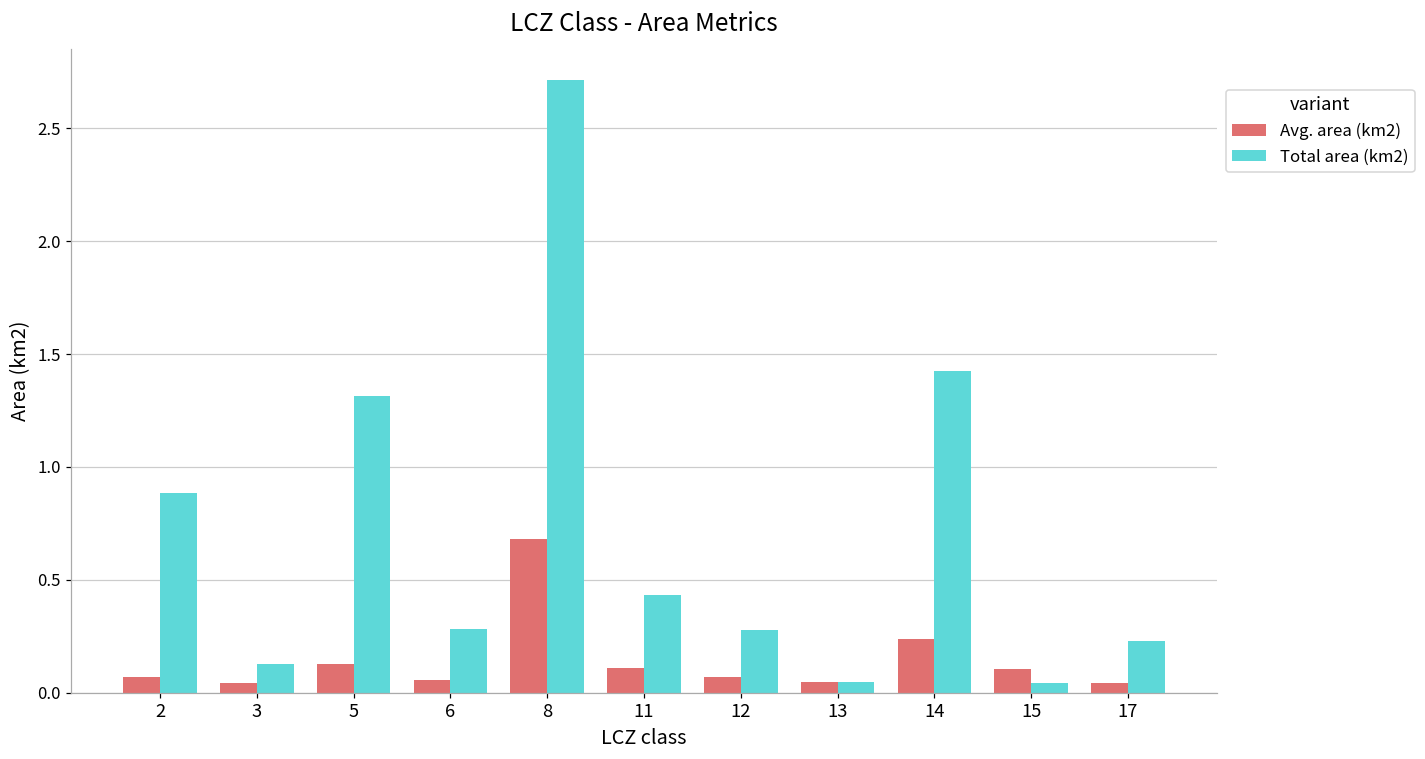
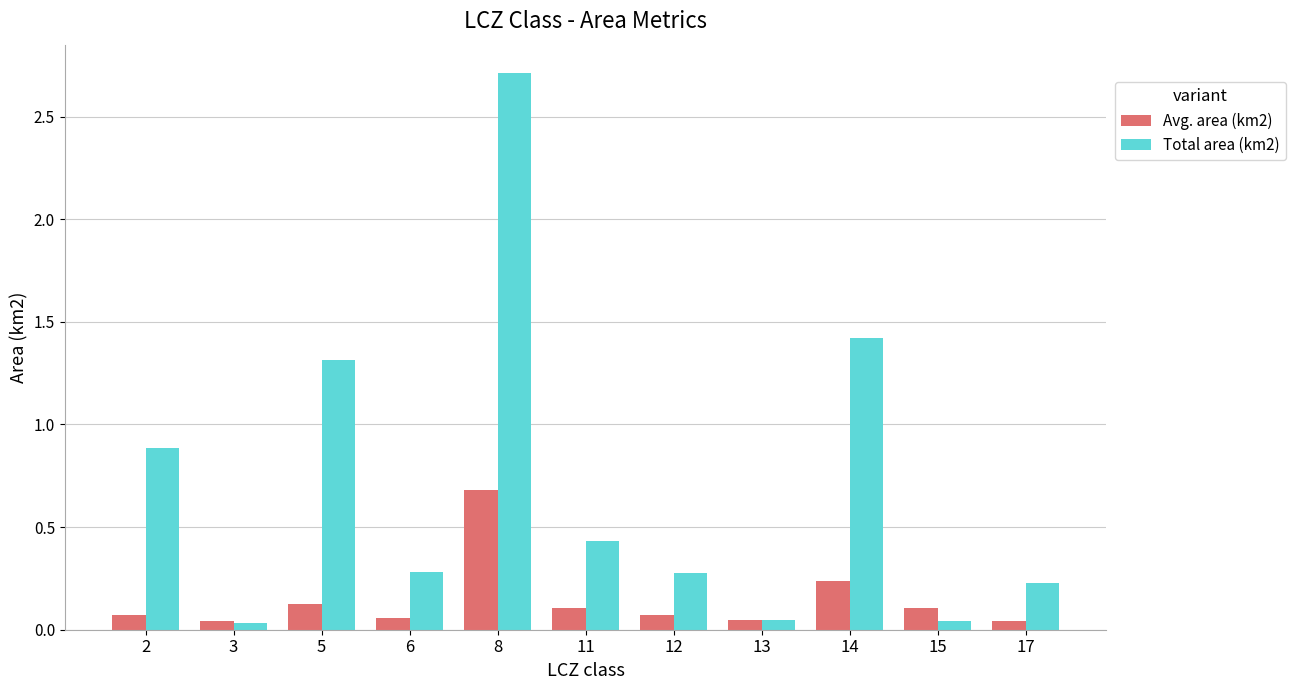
Total area (km2), 3: 0.13 -> 0.03
